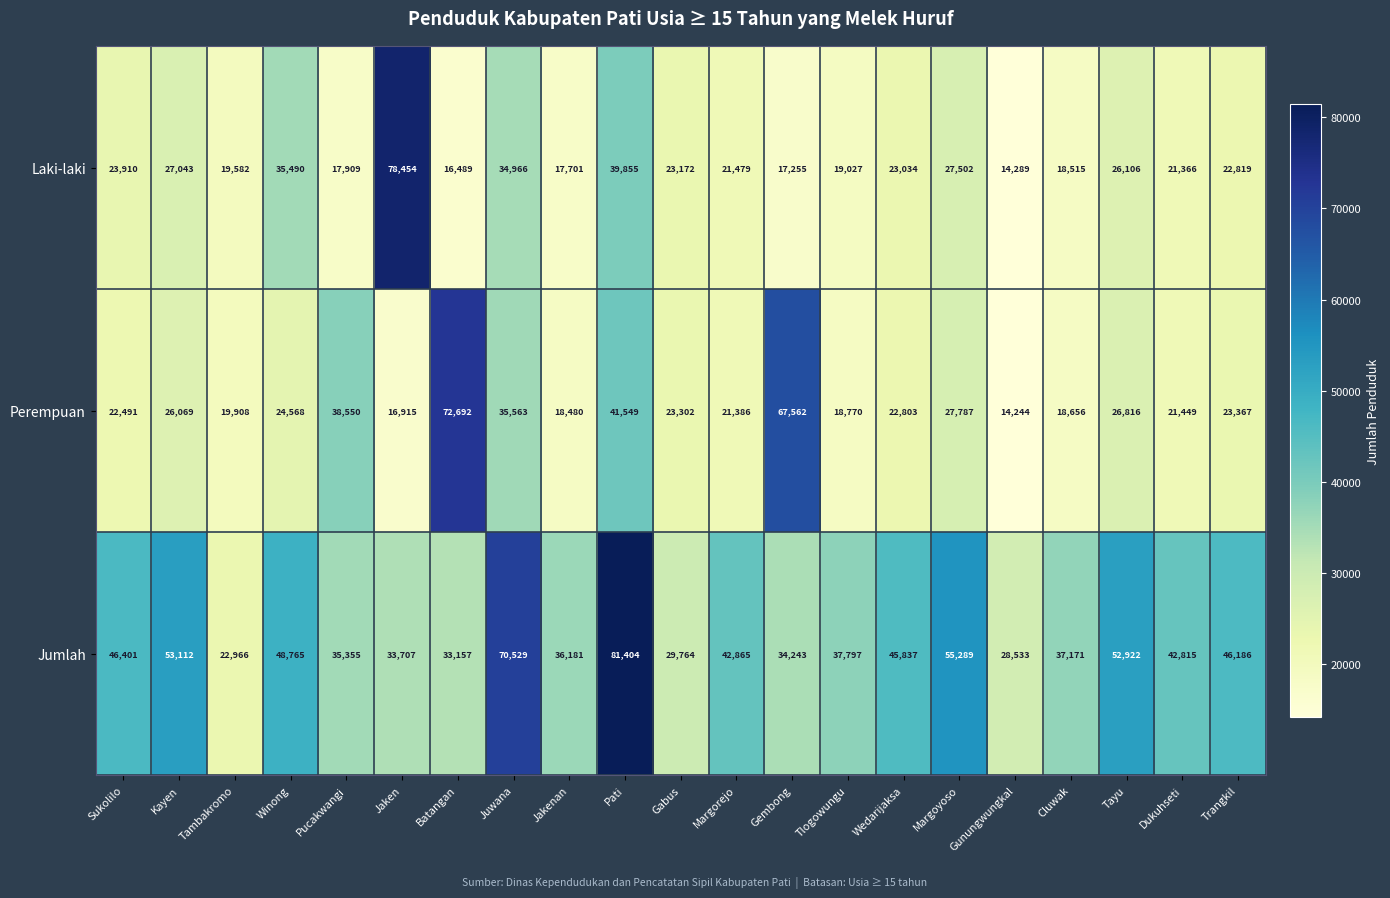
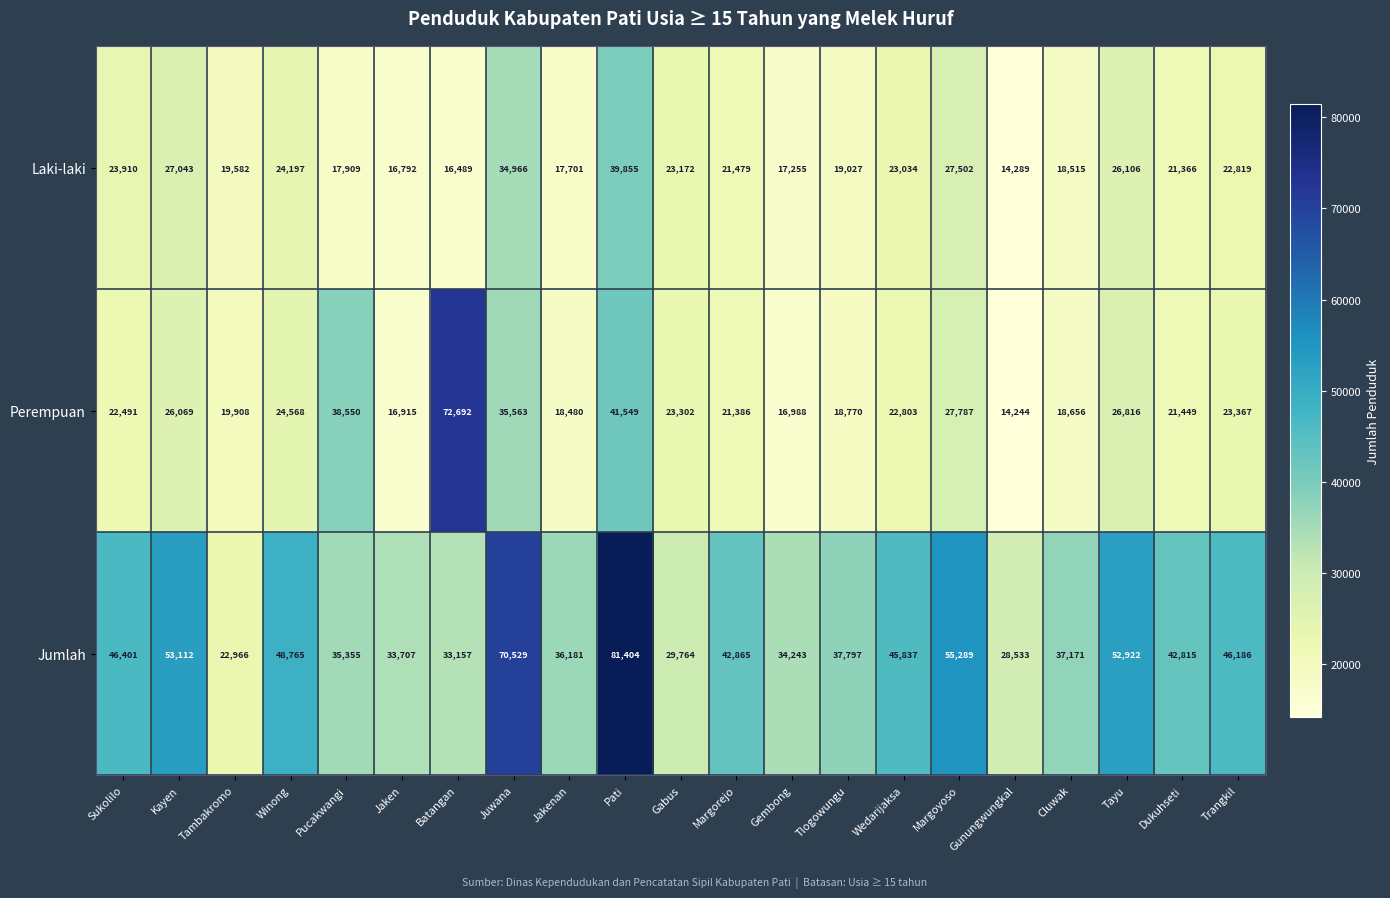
Laki-laki, Winong: 35,490 -> 24,197
Laki-laki, Jaken: 78,454 -> 16,792
Perempuan, Gembong: 67,562 -> 16,988
